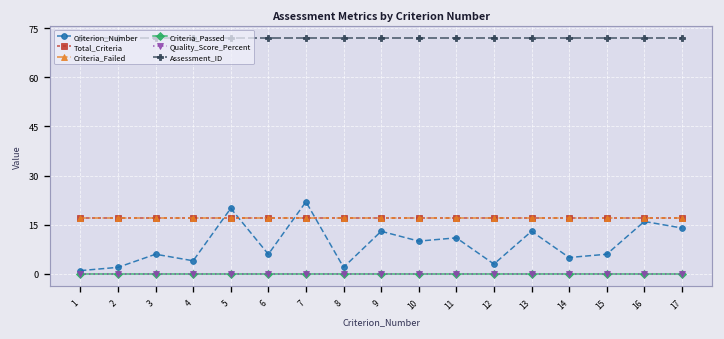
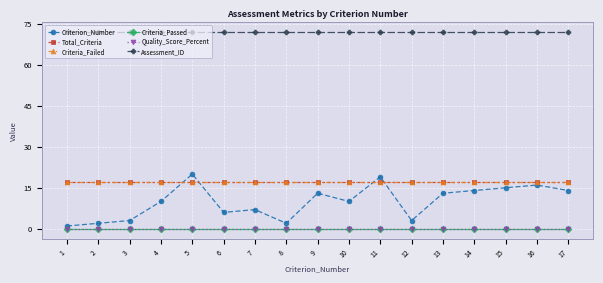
Criterion_Number, 3: 6 -> 3
Criterion_Number, 4: 4 -> 10
Criterion_Number, 7: 22 -> 7
Criterion_Number, 11: 11 -> 19
Criterion_Number, 14: 5 -> 14
Criterion_Number, 15: 6 -> 15
